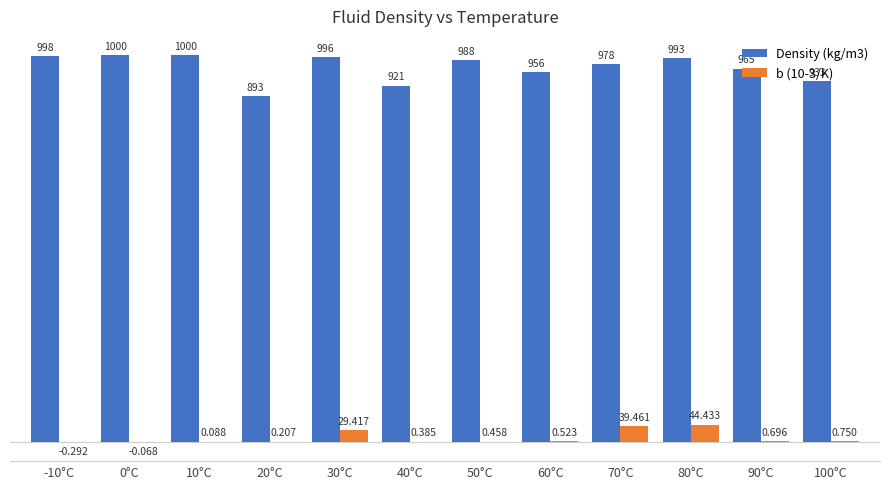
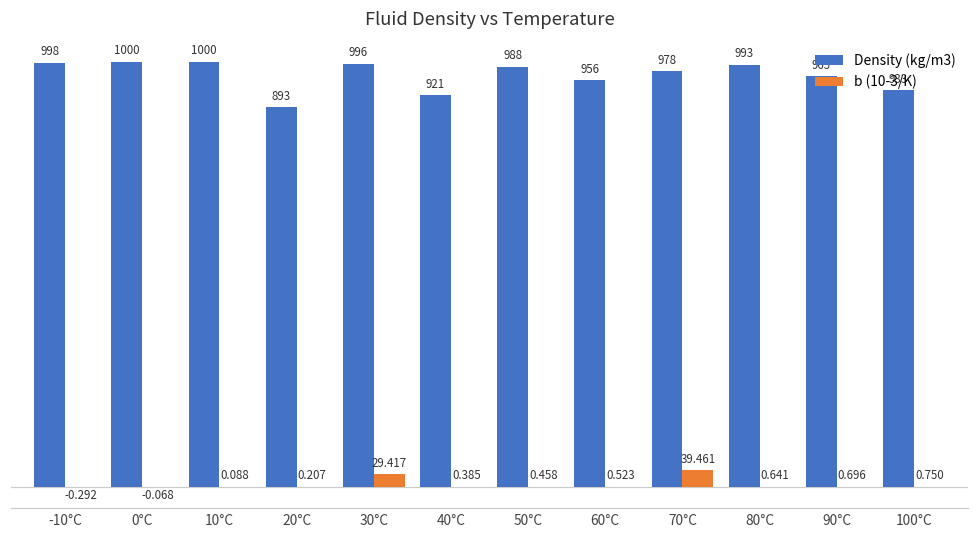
b (10-3/K), 80°C: 44.433 -> 0.641
